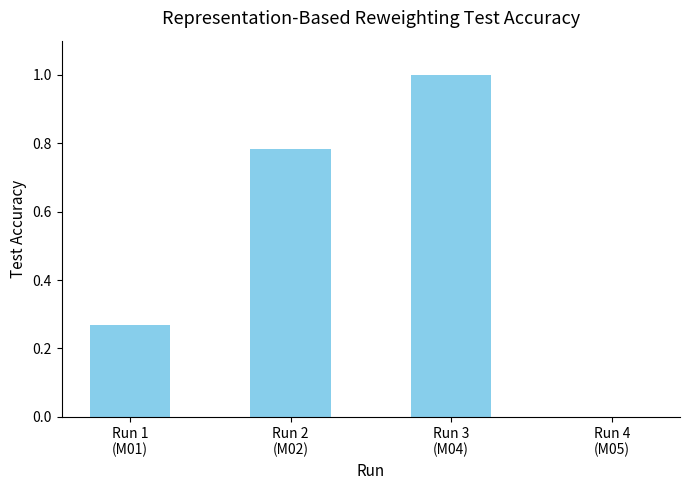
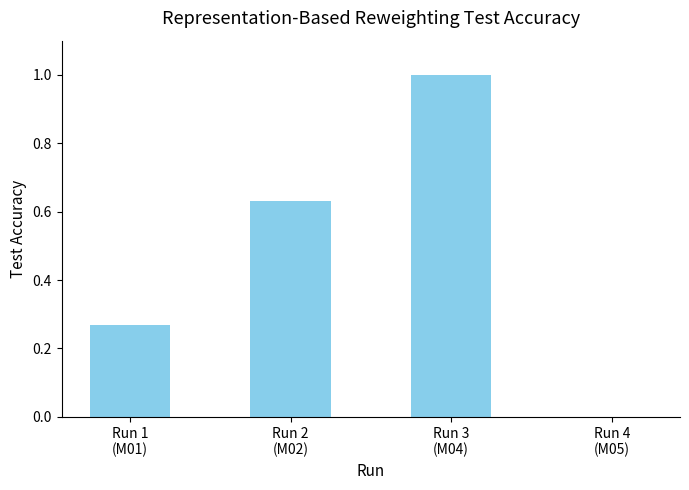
Run 2 (M02): 0.78 -> 0.63
